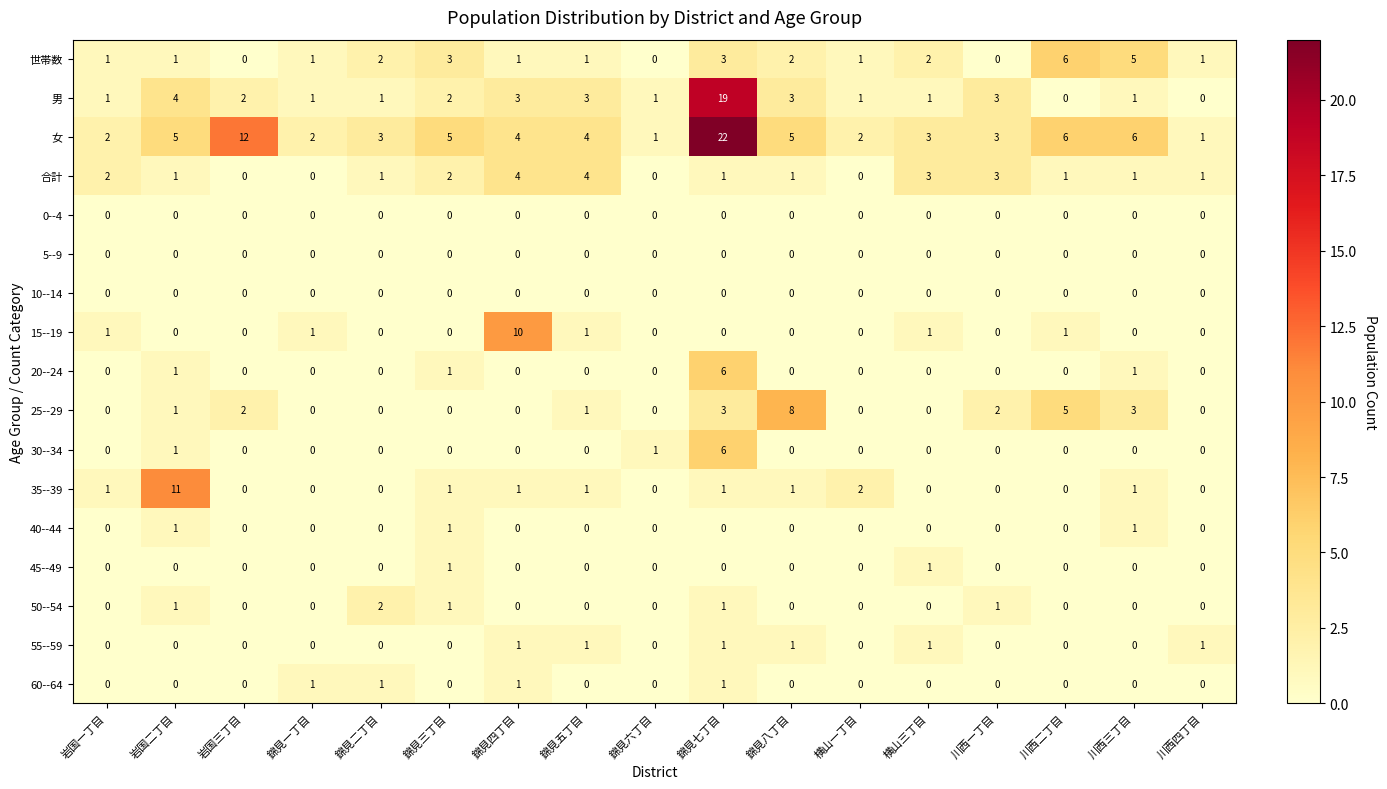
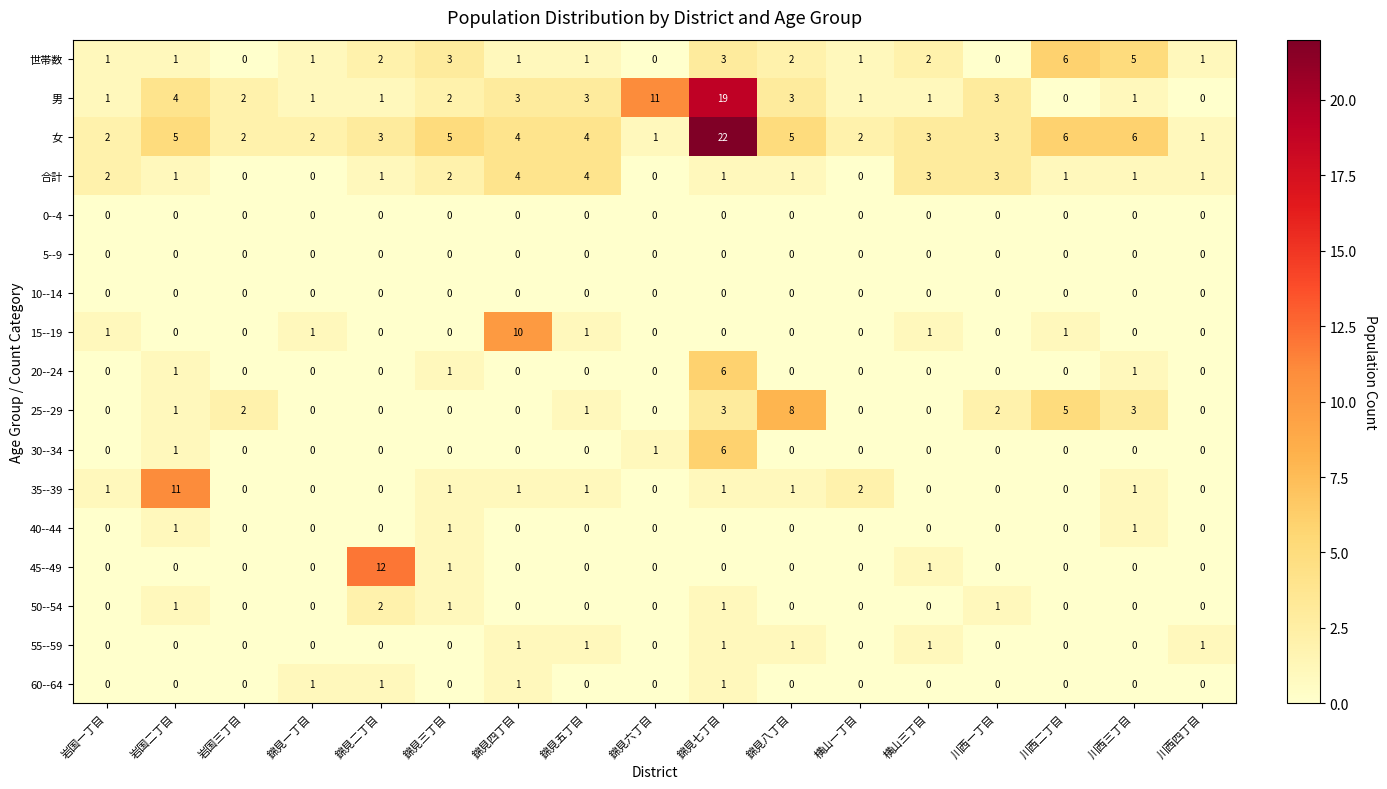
男, 錦見六丁目: 1 -> 11
女, 岩国三丁目: 12 -> 2
45--49, 錦見二丁目: 0 -> 12
